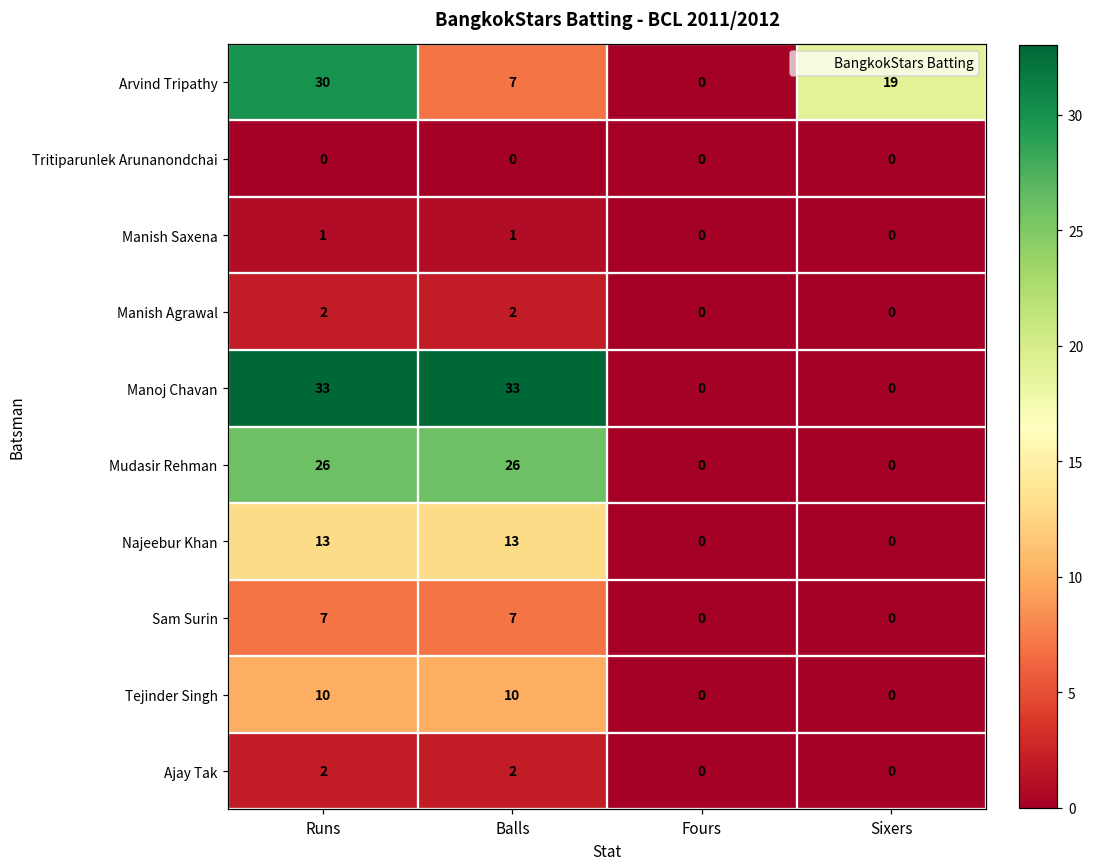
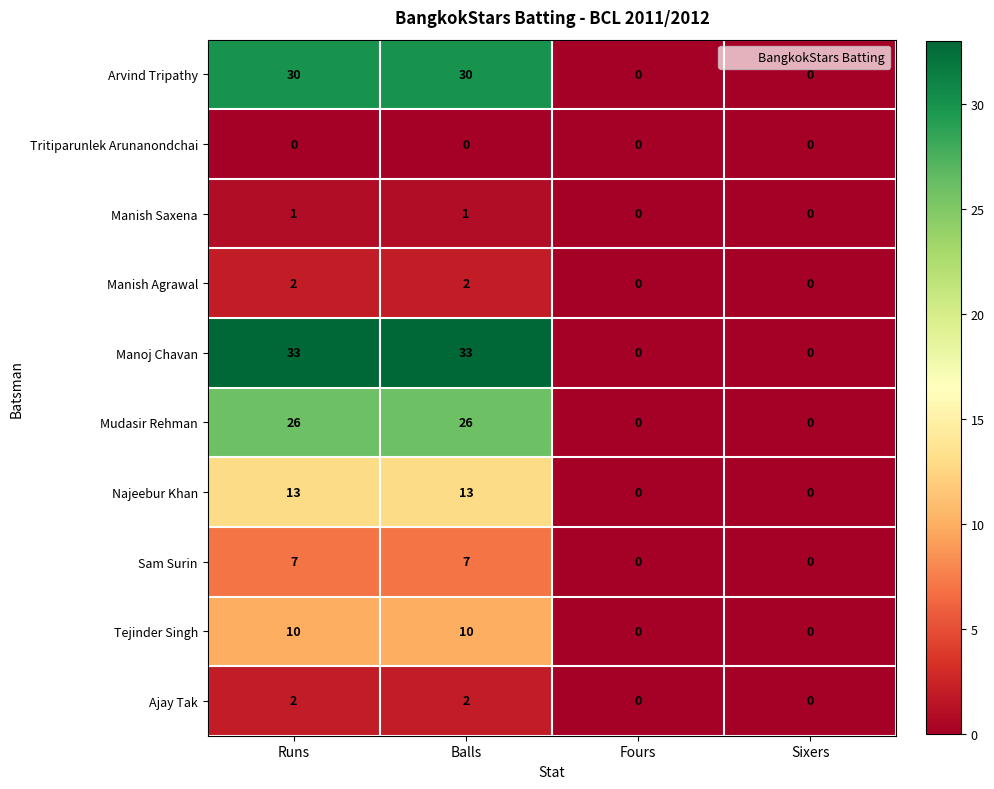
Arvind Tripathy, Balls: 7 -> 30
Arvind Tripathy, Sixers: 19 -> 0
